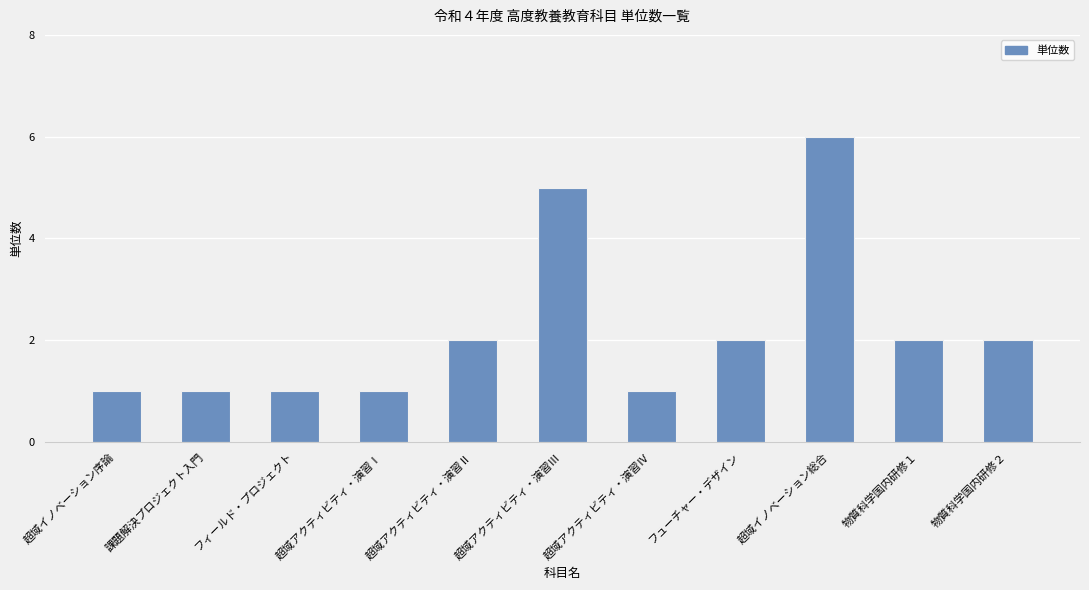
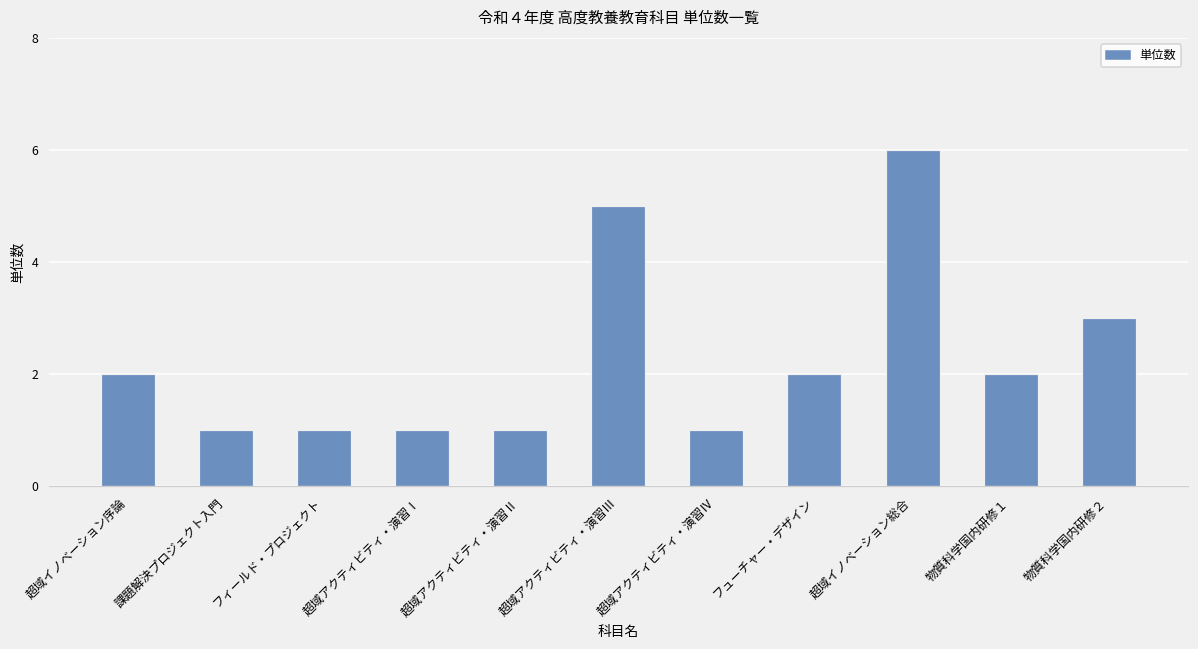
超域イノベーション序論: 1 -> 2
超域アクティビティ・演習Ⅱ: 2 -> 1
物質科学国内研修２: 2 -> 3
